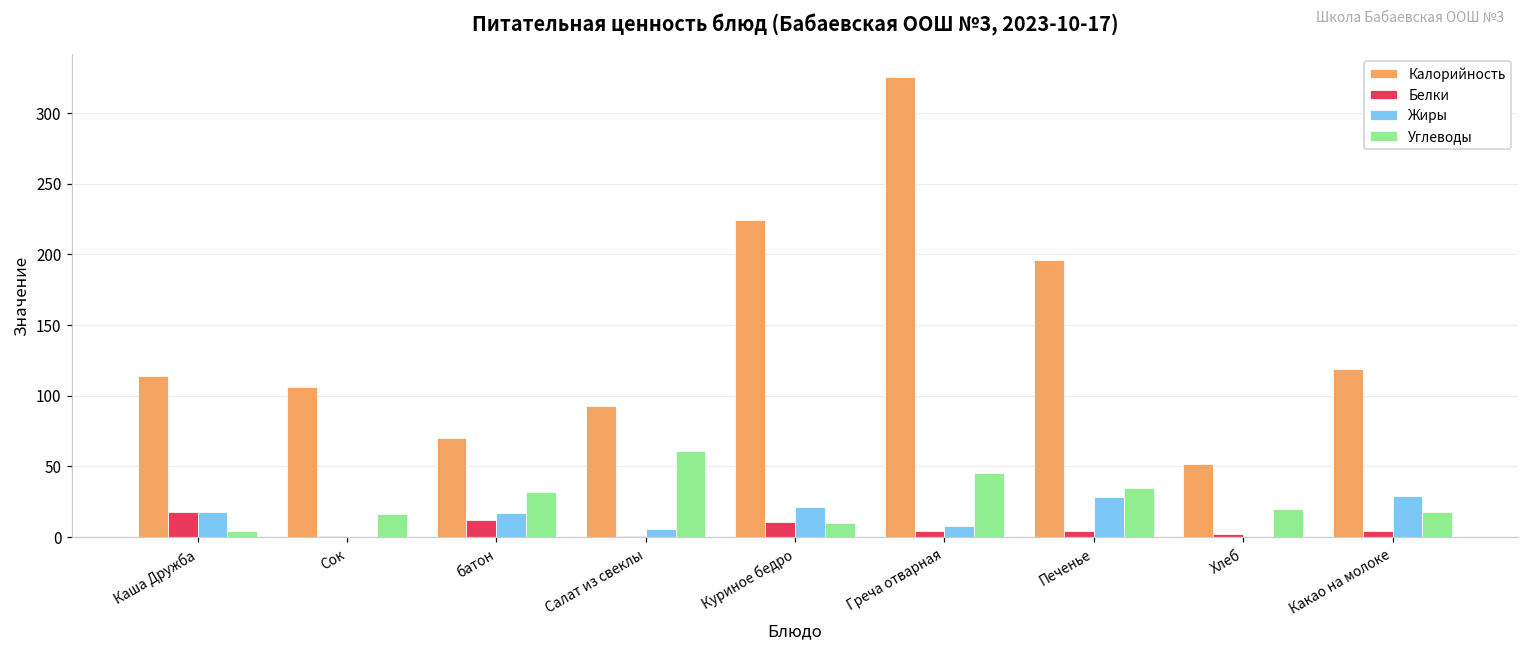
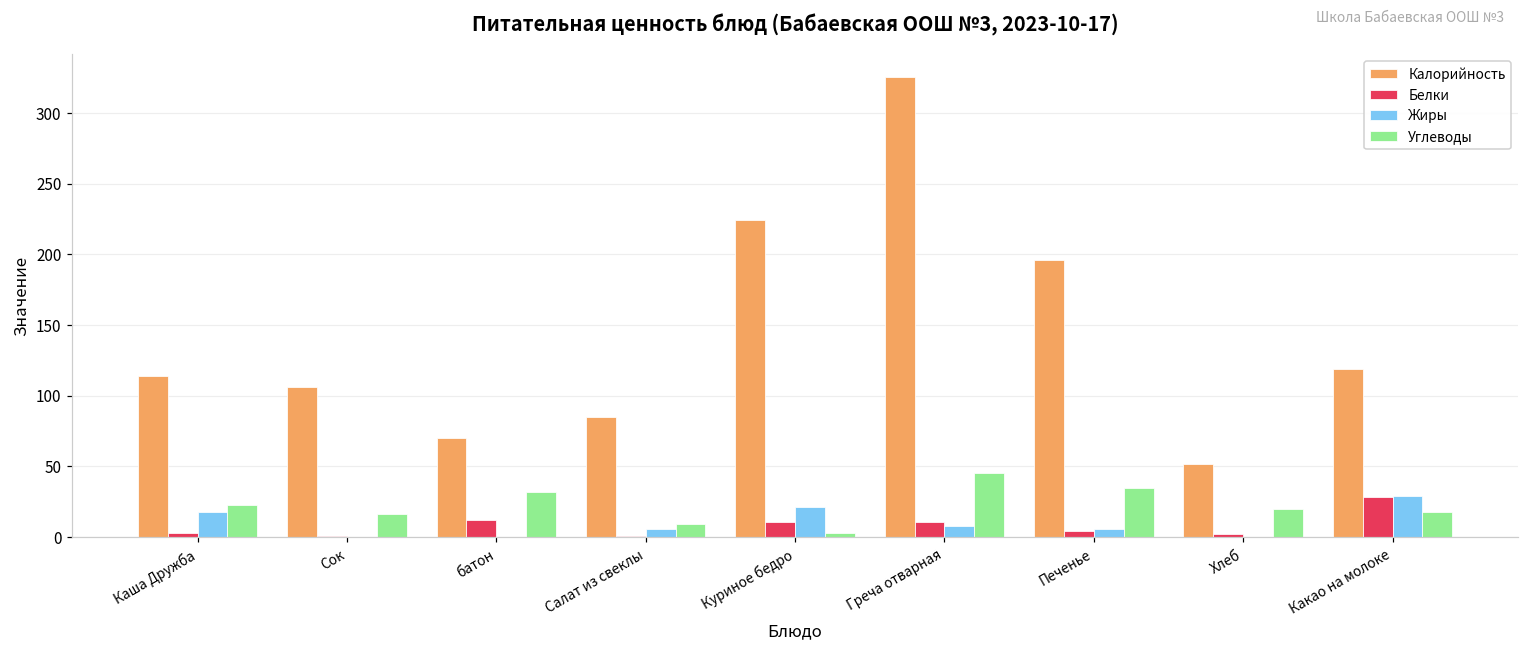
Белки, Каша Дружба: 18 -> 3
Углеводы, Каша Дружба: 4 -> 23
Жиры, батон: 17 -> 0
Калорийность, Салат из свеклы: 93 -> 85
Углеводы, Салат из свеклы: 61 -> 9
Углеводы, Куриное бедро: 10 -> 3
Белки, Греча отварная: 4 -> 11
Жиры, Печенье: 28 -> 6
Белки, Какао на молоке: 4 -> 28
